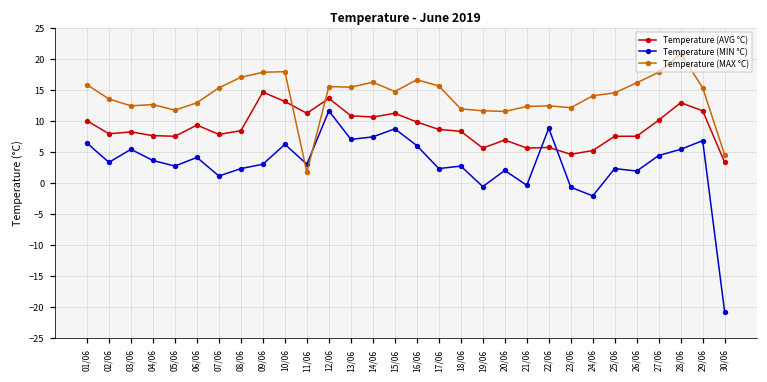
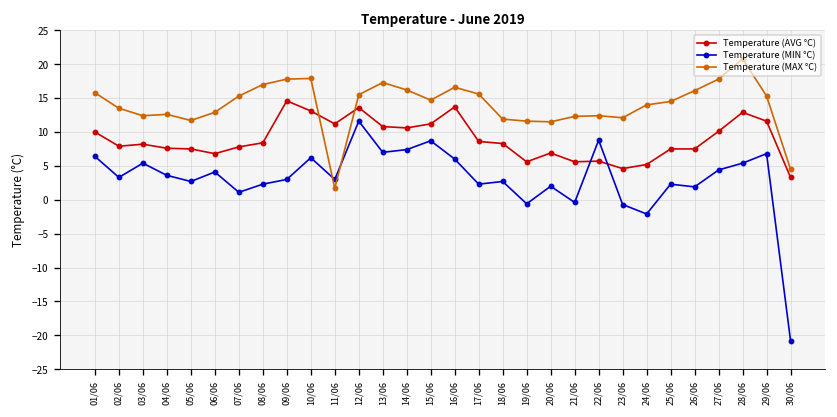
Temperature (AVG °C), 06/06: 9 -> 7
Temperature (MAX °C), 13/06: 15 -> 17
Temperature (AVG °C), 16/06: 10 -> 14
